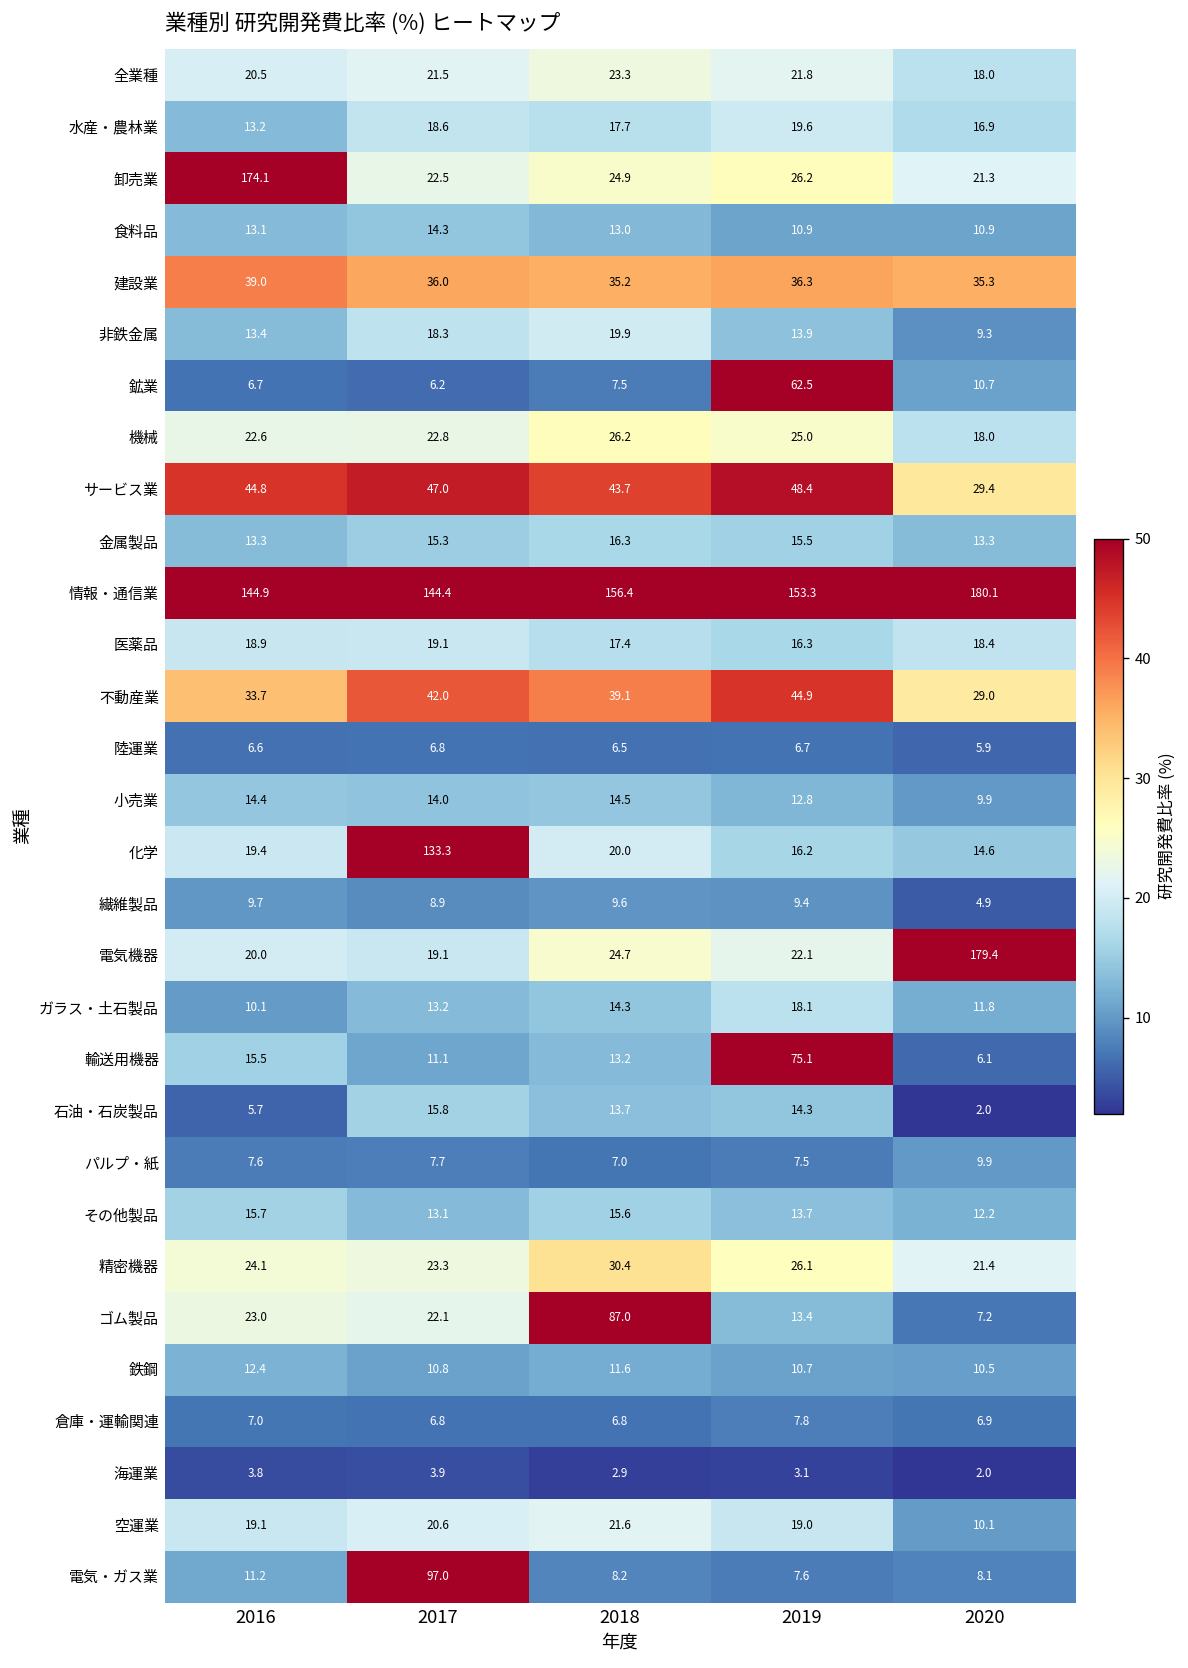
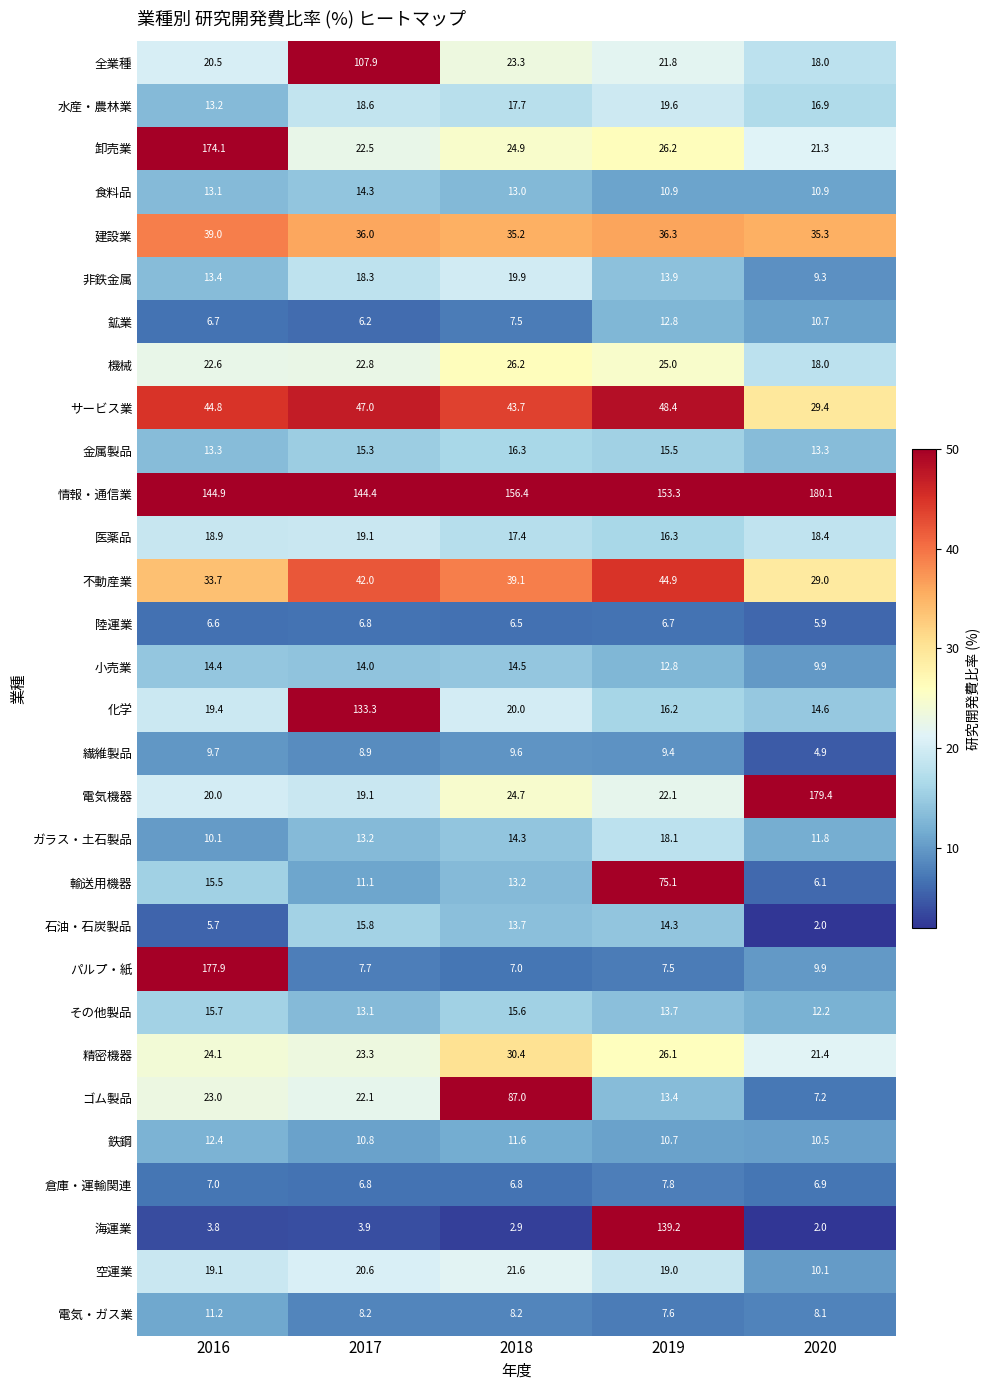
全業種, 2017: 21.5 -> 107.9
鉱業, 2019: 62.5 -> 12.8
パルプ・紙, 2016: 7.6 -> 177.9
海運業, 2019: 3.1 -> 139.2
電気・ガス業, 2017: 97.0 -> 8.2
